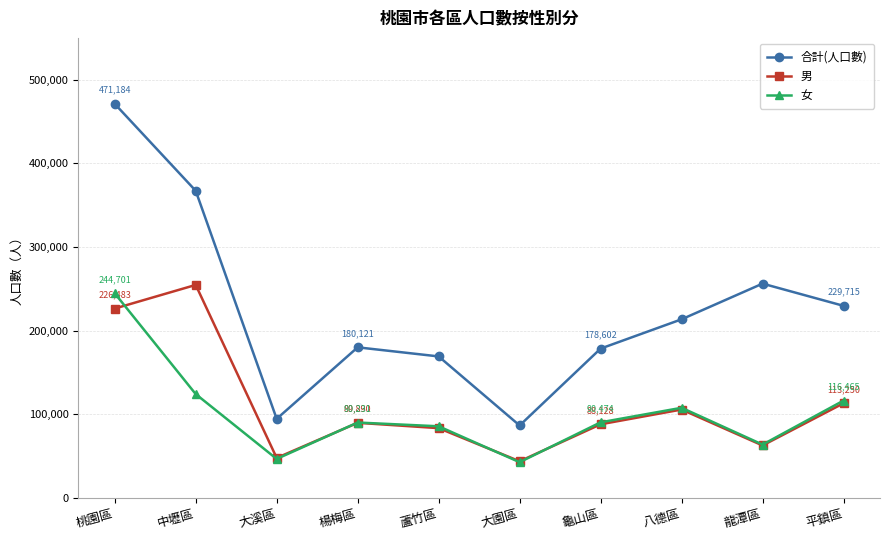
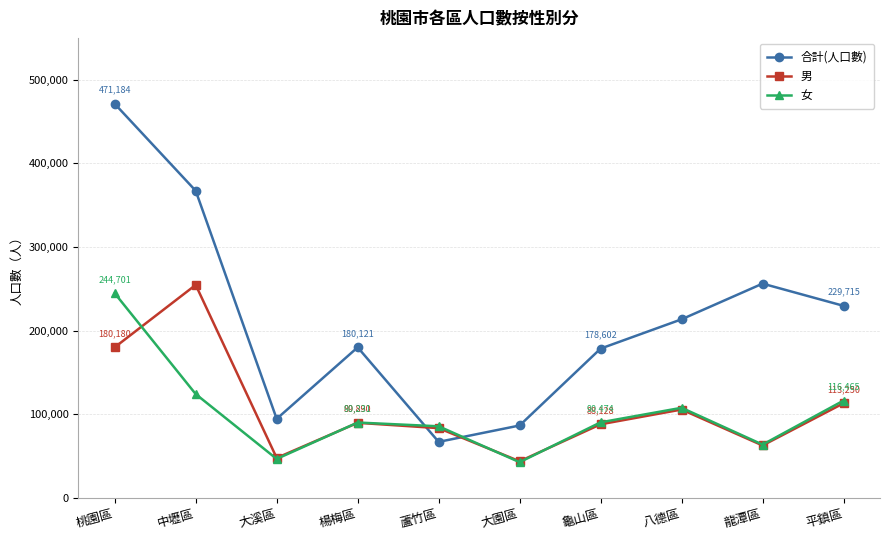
男, 桃園區: 226,483 -> 180,180
合計(人口數), 蘆竹區: 170,000 -> 70,000
